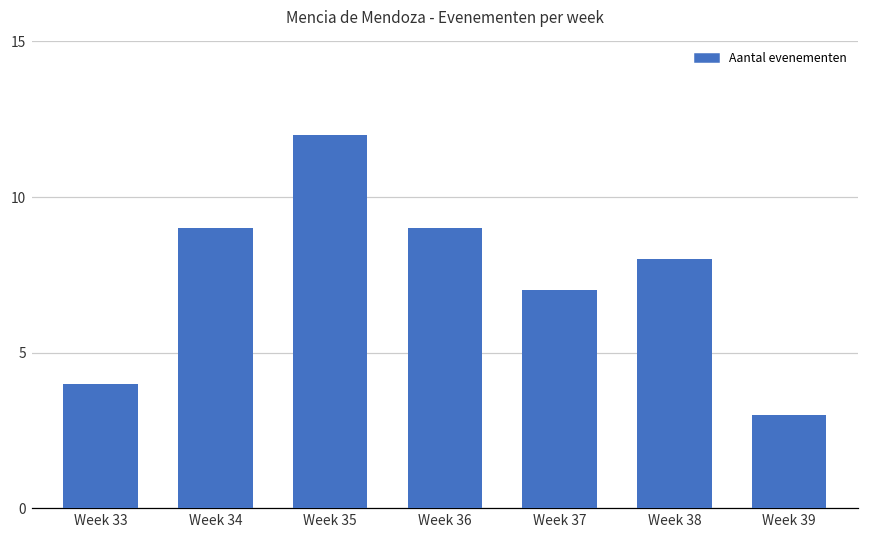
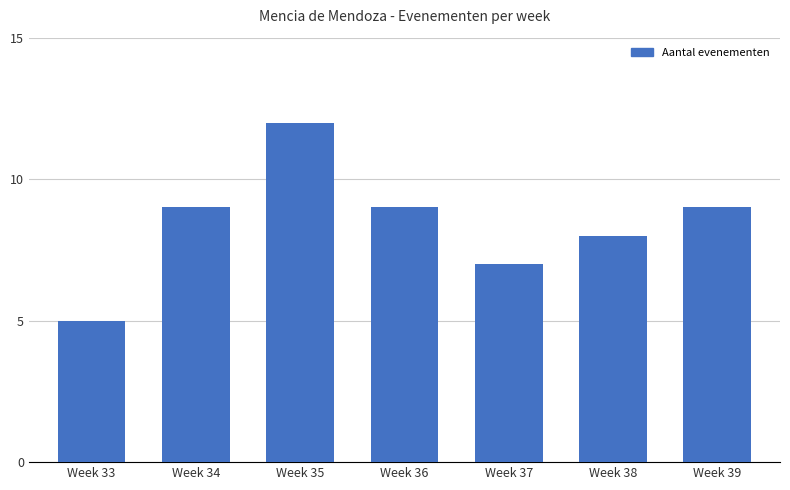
Week 33: 4 -> 5
Week 39: 3 -> 9
